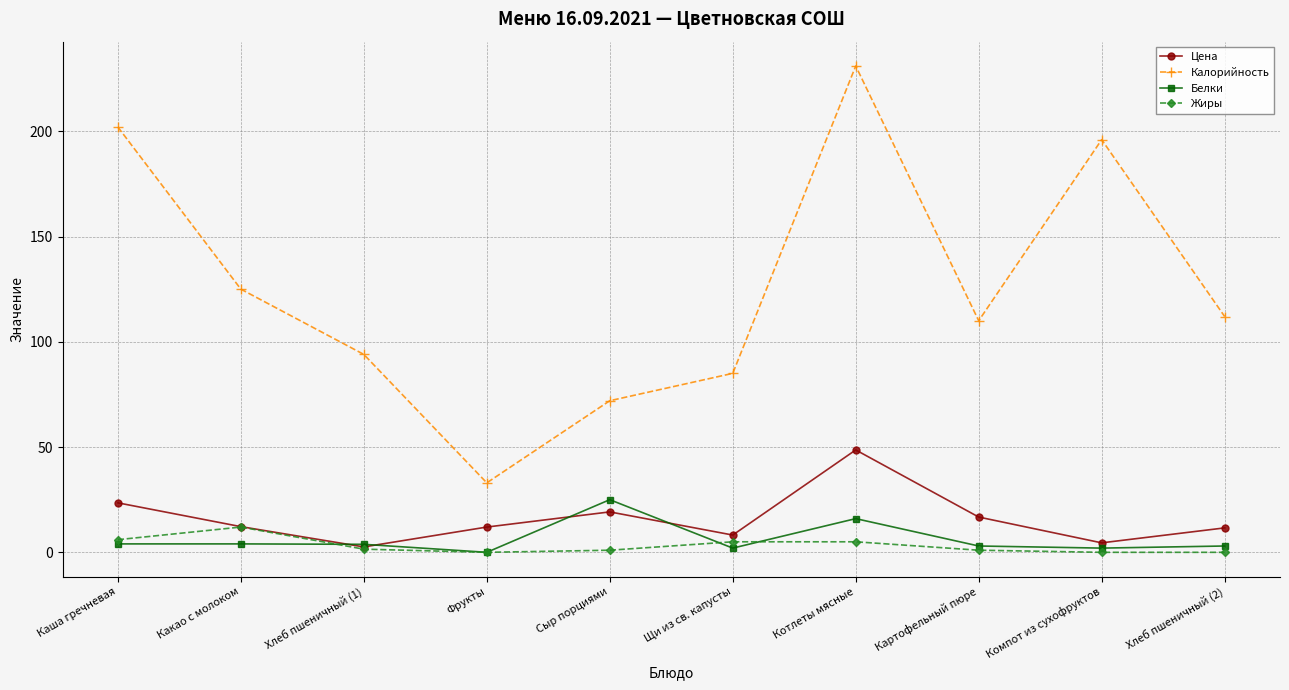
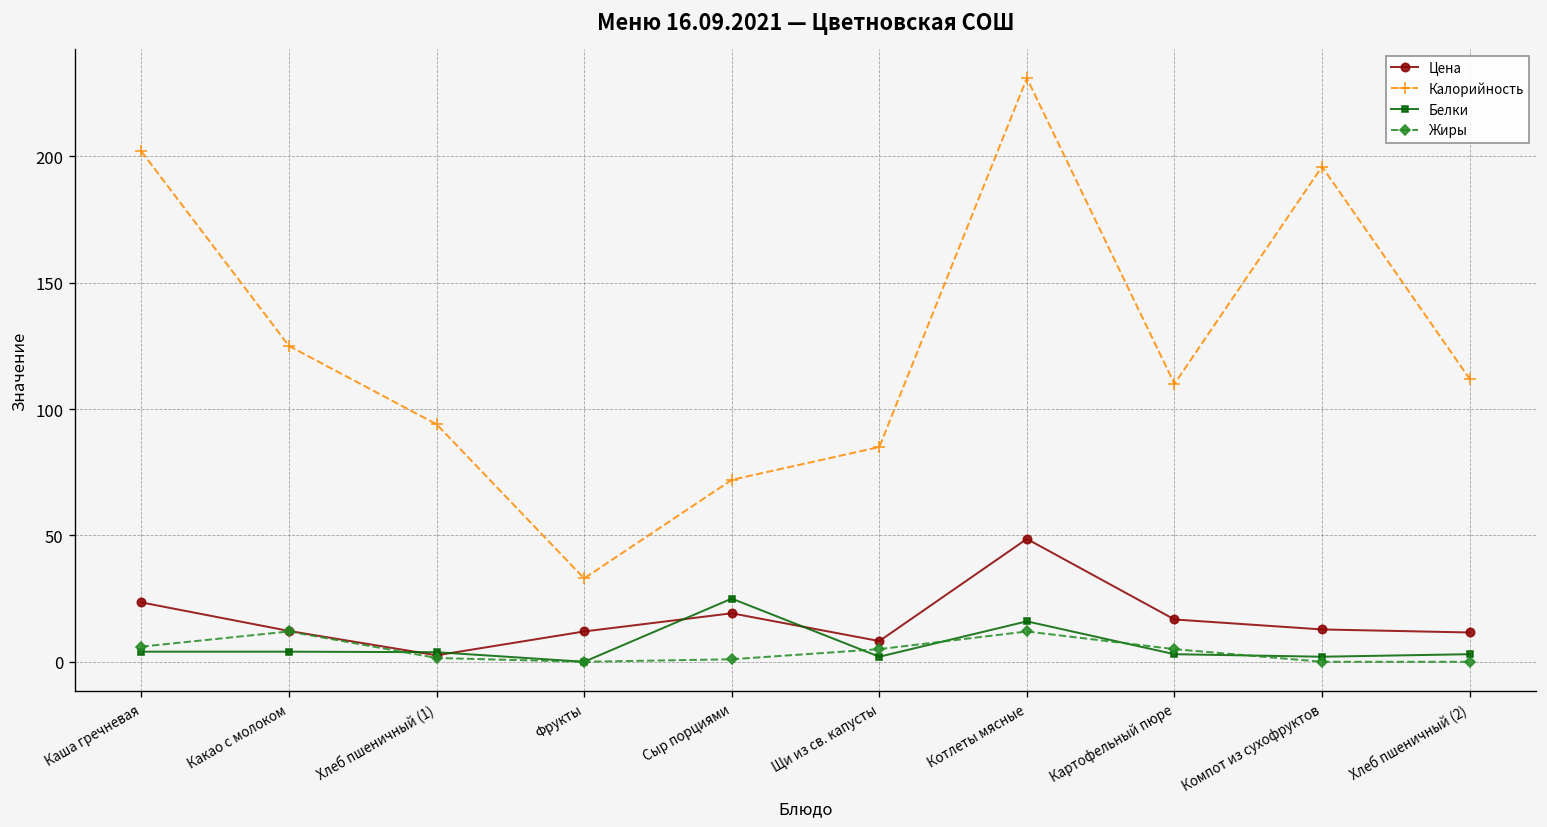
Жиры, Котлеты мясные: 5 -> 12
Жиры, Картофельный пюре: 1 -> 5
Цена, Компот из сухофруктов: 5 -> 13
